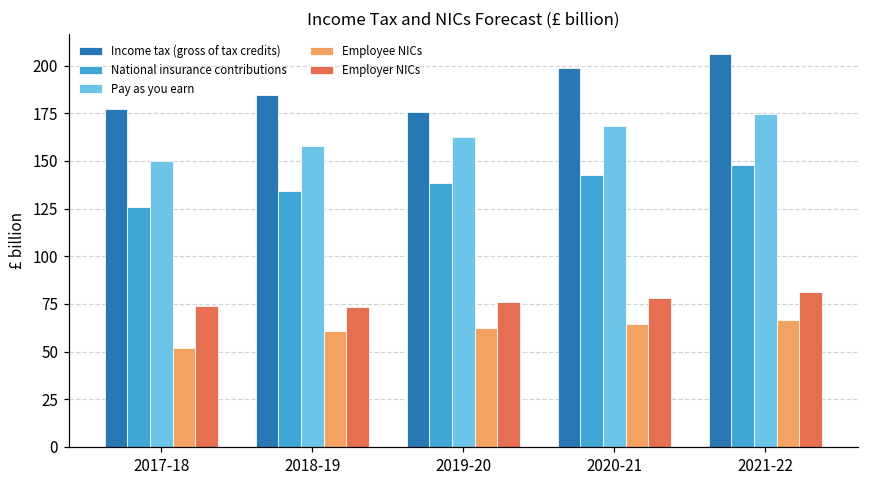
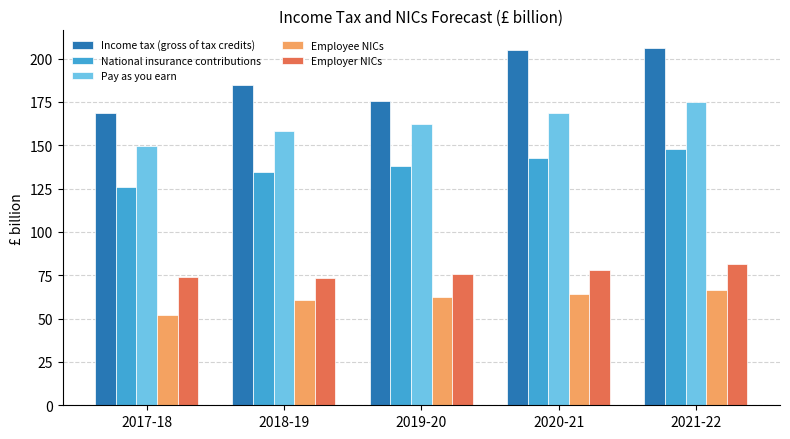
Income tax (gross of tax credits), 2017-18: 177 -> 169
Income tax (gross of tax credits), 2020-21: 199 -> 205
